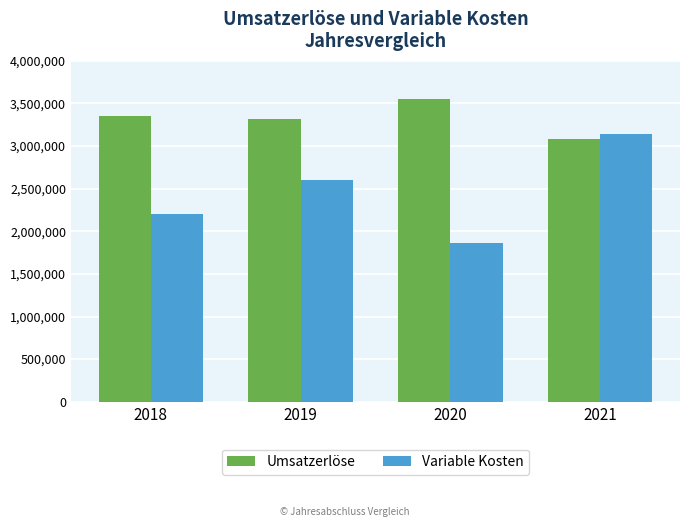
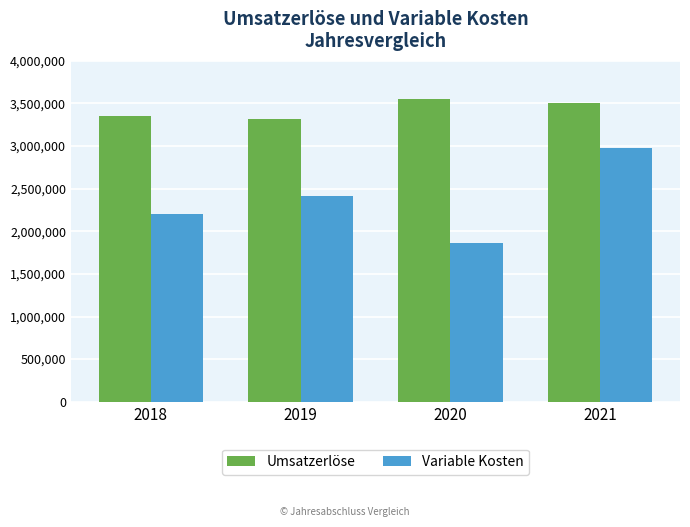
Variable Kosten, 2019: 2,600,000 -> 2,400,000
Umsatzerlöse, 2021: 3,100,000 -> 3,500,000
Variable Kosten, 2021: 3,100,000 -> 3,000,000
